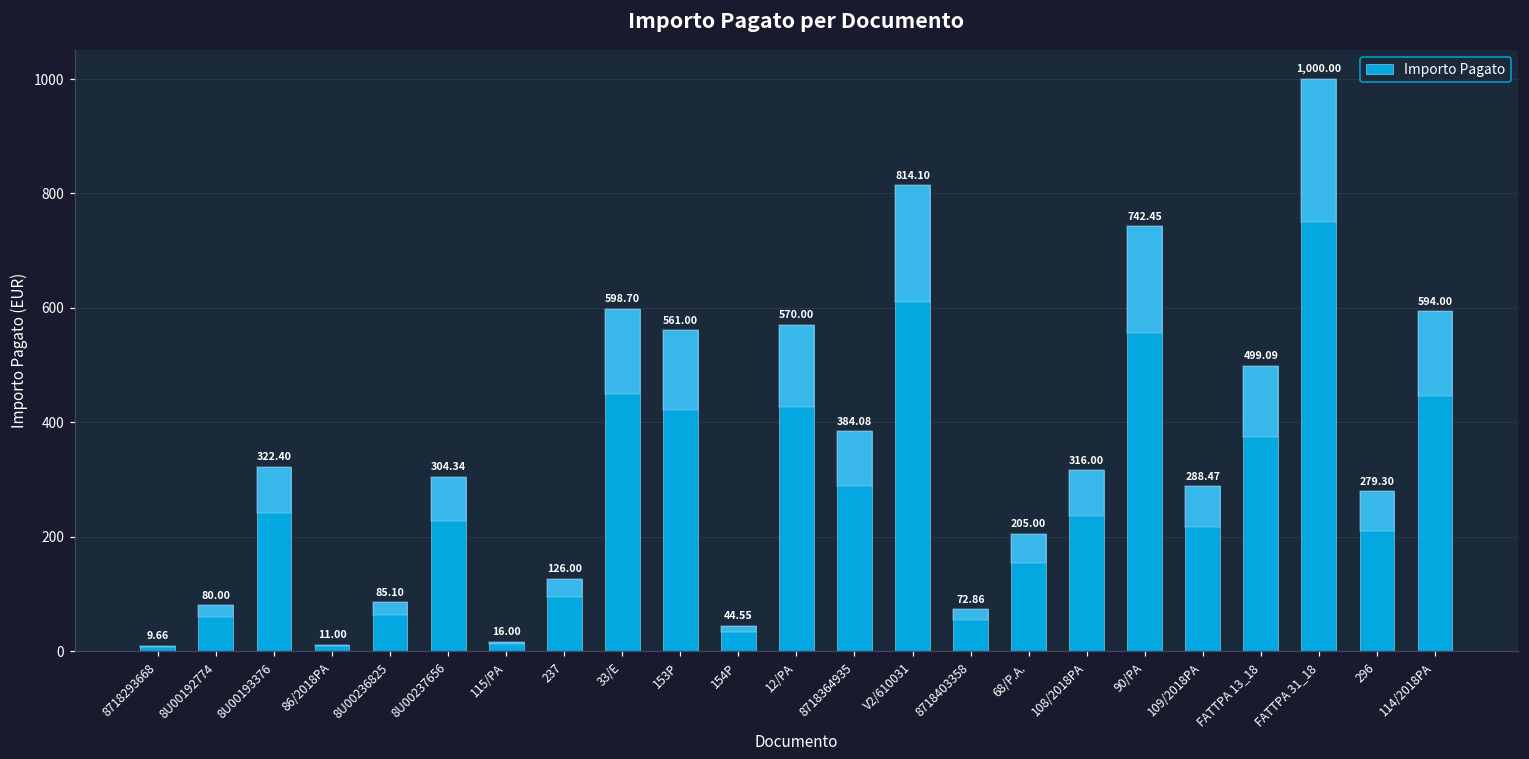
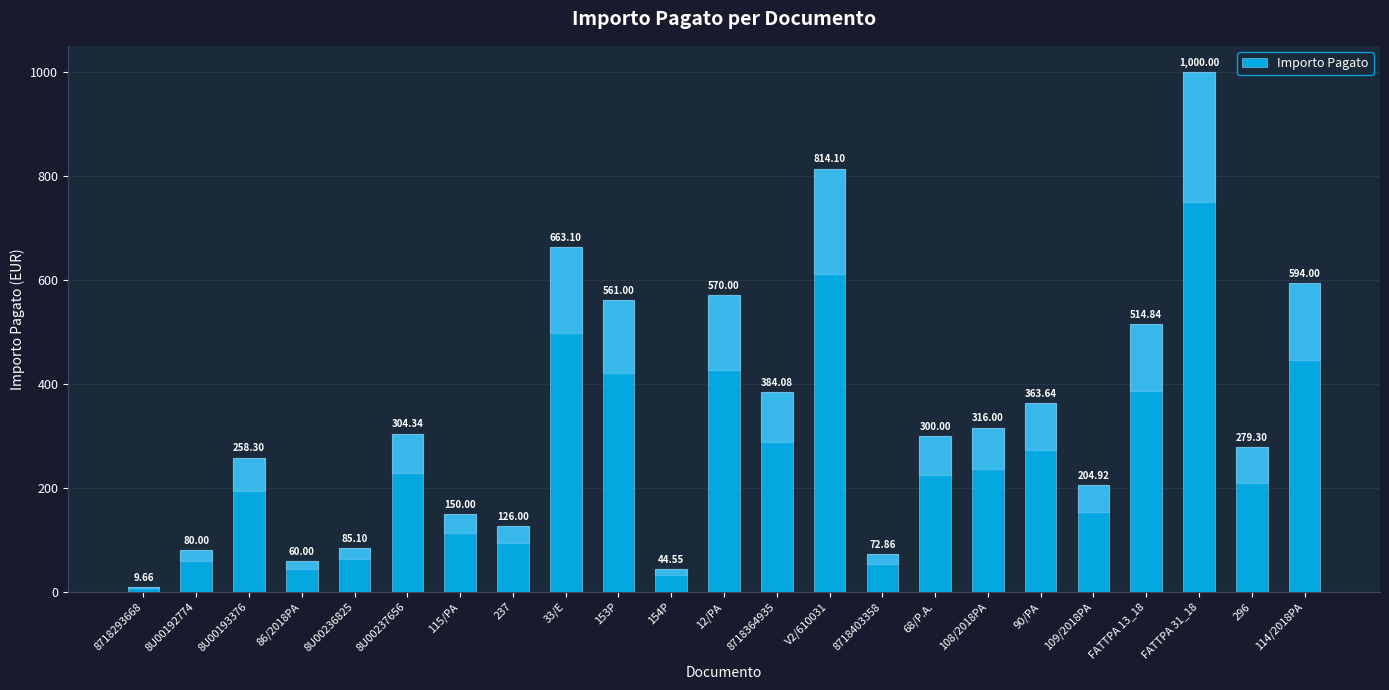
8U00193376: 322.40 -> 258.30
86/2018PA: 11.00 -> 60.00
115/PA: 16.00 -> 150.00
33/E: 598.70 -> 663.10
68/P.A.: 205.00 -> 300.00
90/PA: 742.45 -> 363.64
109/2018PA: 288.47 -> 204.92
FATTPA 13_18: 499.09 -> 514.84
